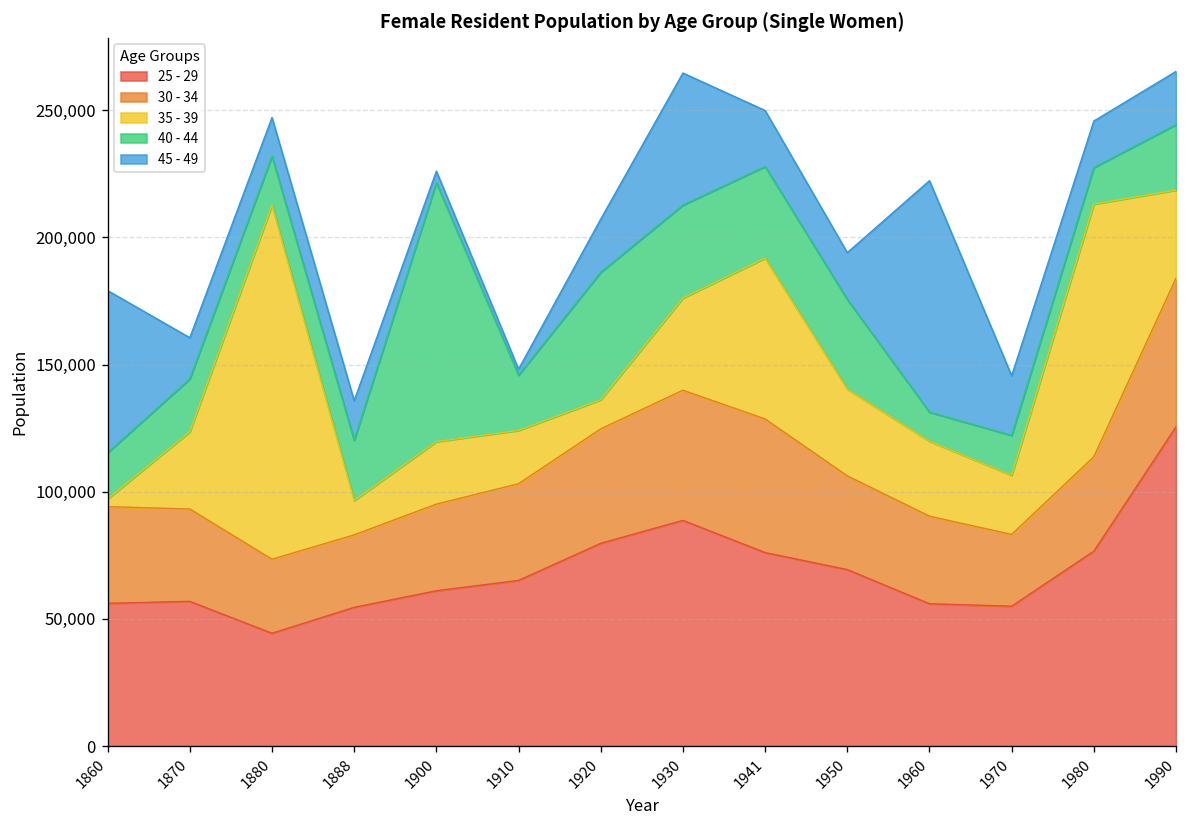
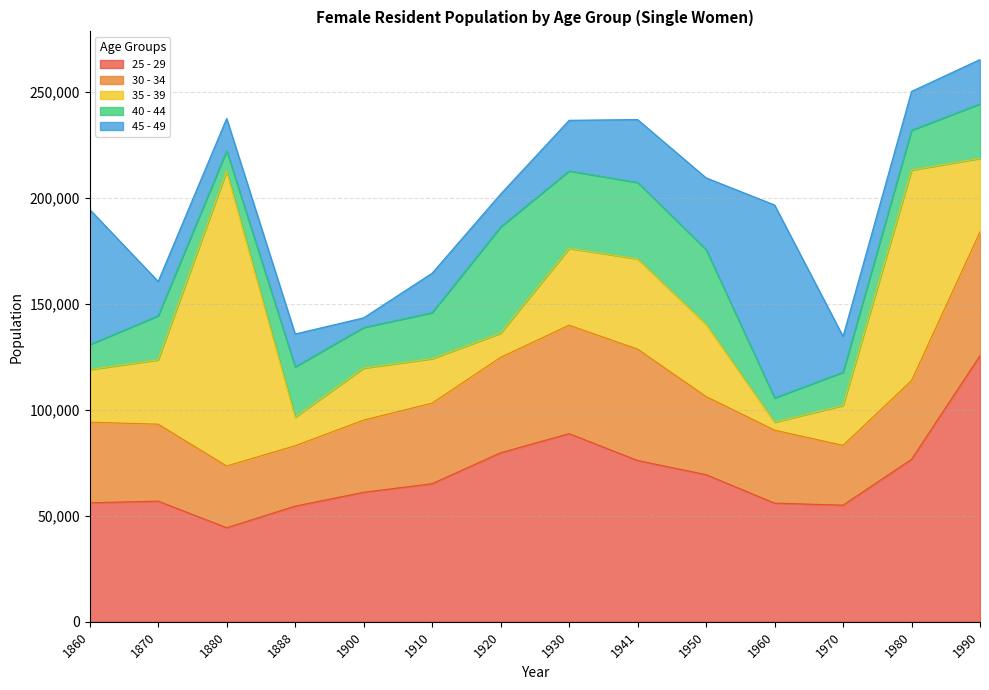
35 - 39, 1860: 3,000 -> 25,000
40 - 44, 1860: 18,000 -> 12,000
40 - 44, 1880: 19,000 -> 10,000
40 - 44, 1900: 102,000 -> 19,000
45 - 49, 1910: 2,000 -> 19,000
45 - 49, 1920: 21,000 -> 16,000
45 - 49, 1930: 52,000 -> 24,000
35 - 39, 1941: 63,000 -> 43,000
45 - 49, 1941: 22,000 -> 30,000
45 - 49, 1950: 18,000 -> 34,000
35 - 39, 1960: 29,000 -> 4,000
35 - 39, 1970: 23,000 -> 19,000
45 - 49, 1970: 23,000 -> 17,000
40 - 44, 1980: 14,000 -> 19,000
